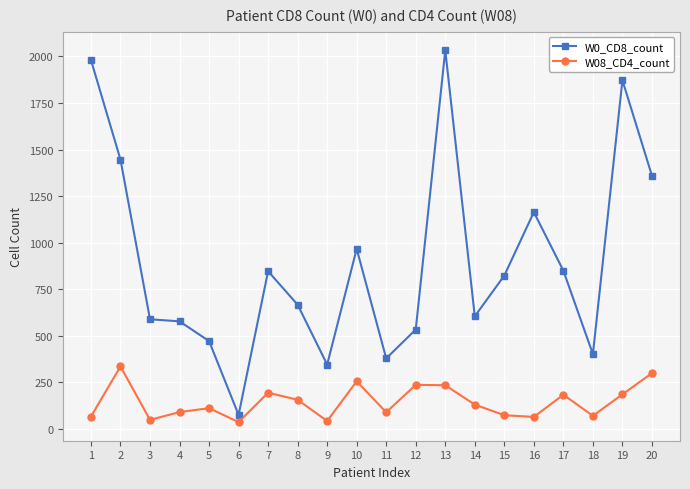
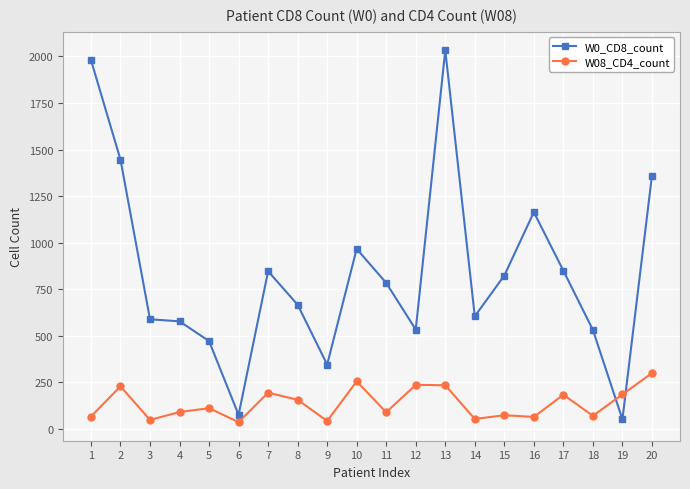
W08_CD4_count, 2: 340 -> 230
W0_CD8_count, 11: 380 -> 780
W08_CD4_count, 14: 130 -> 50
W0_CD8_count, 18: 400 -> 530
W0_CD8_count, 19: 1870 -> 50
